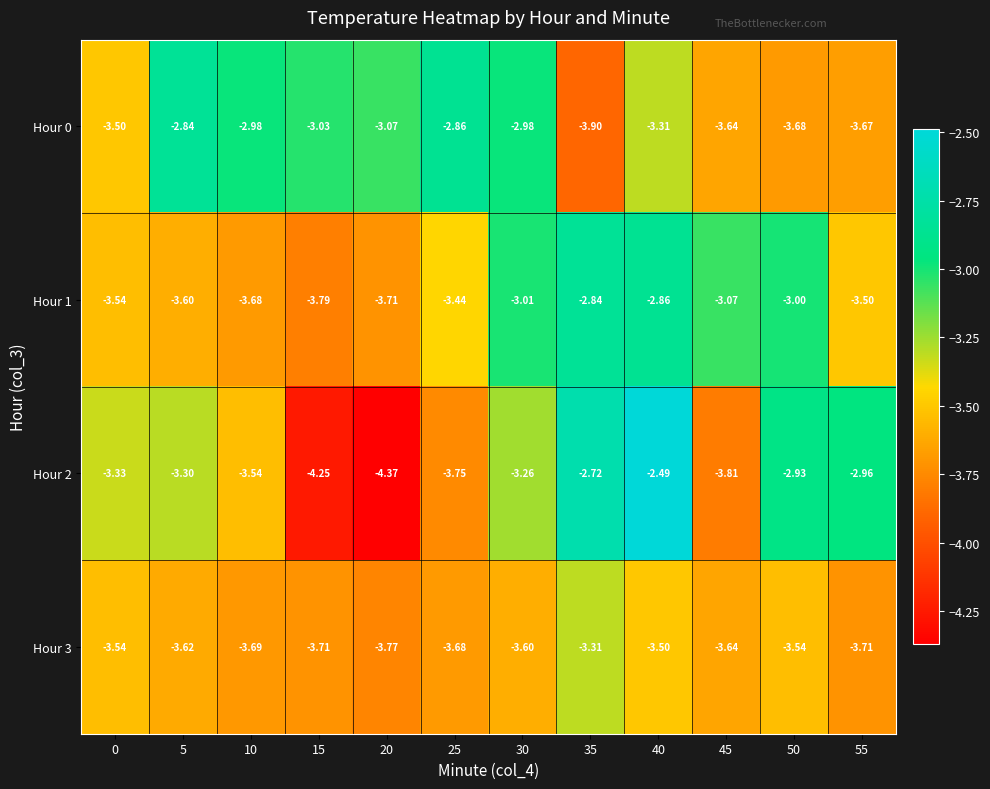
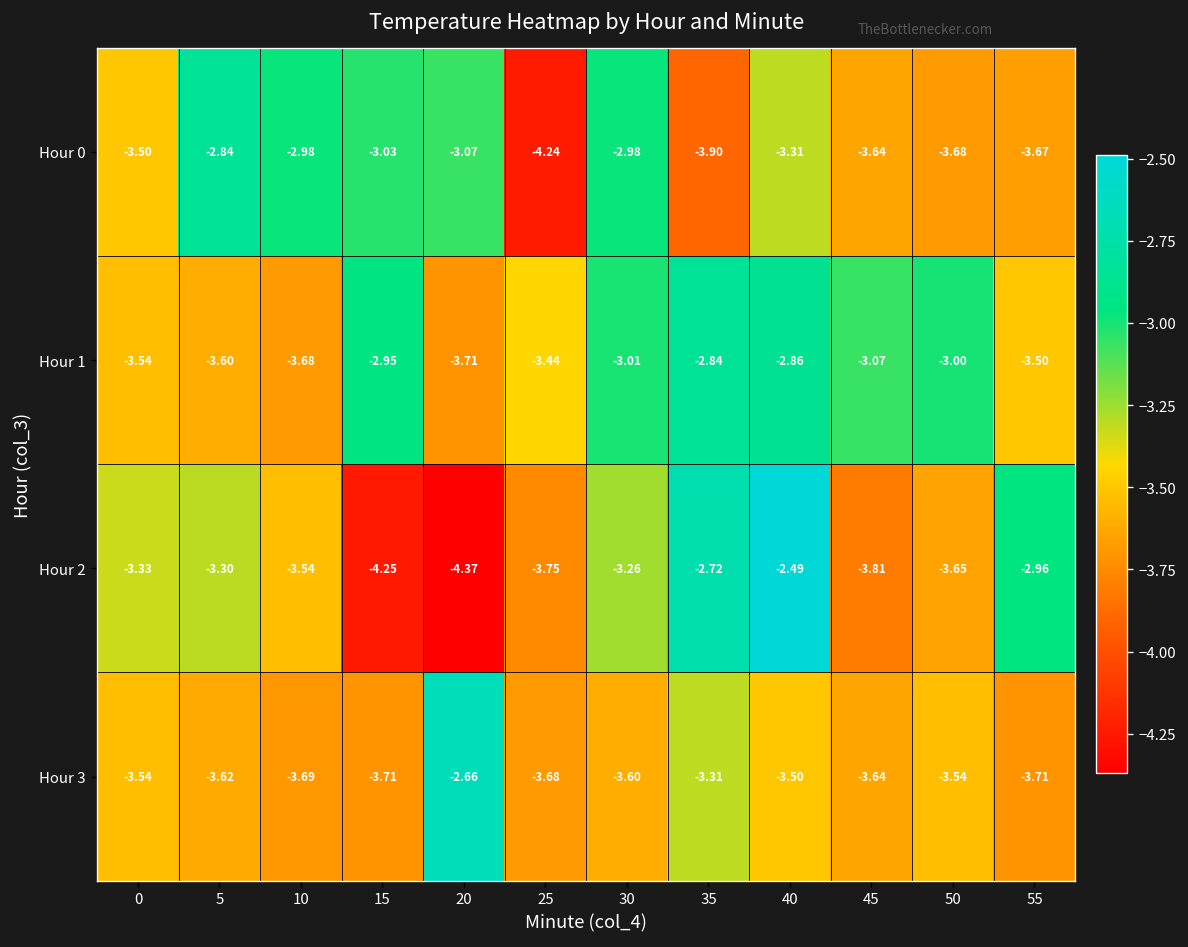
Hour 0, 25: -2.86 -> -4.24
Hour 1, 15: -3.79 -> -2.95
Hour 2, 50: -2.93 -> -3.65
Hour 3, 20: -3.77 -> -2.66
